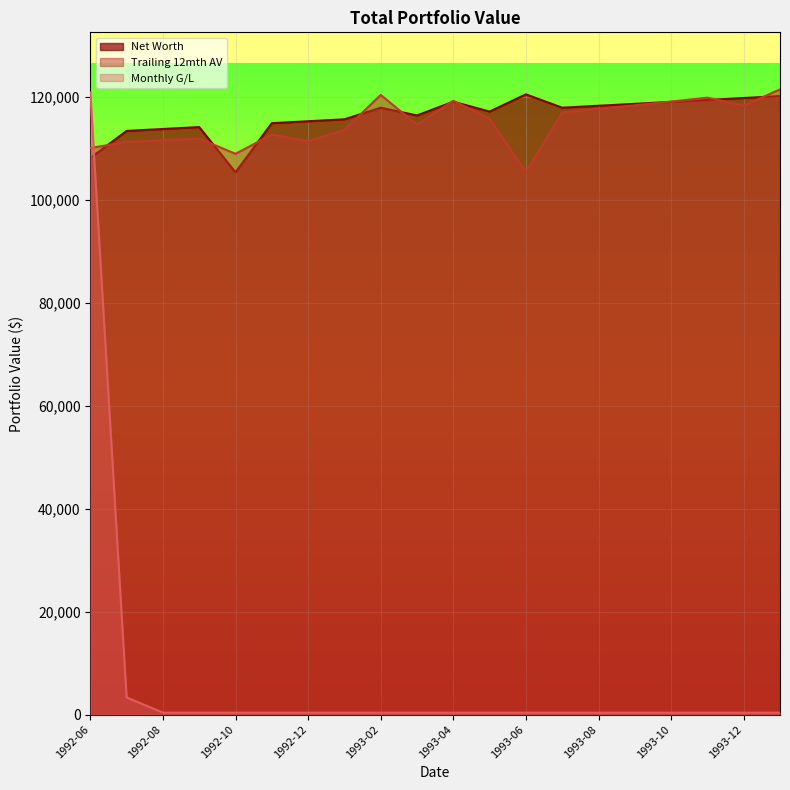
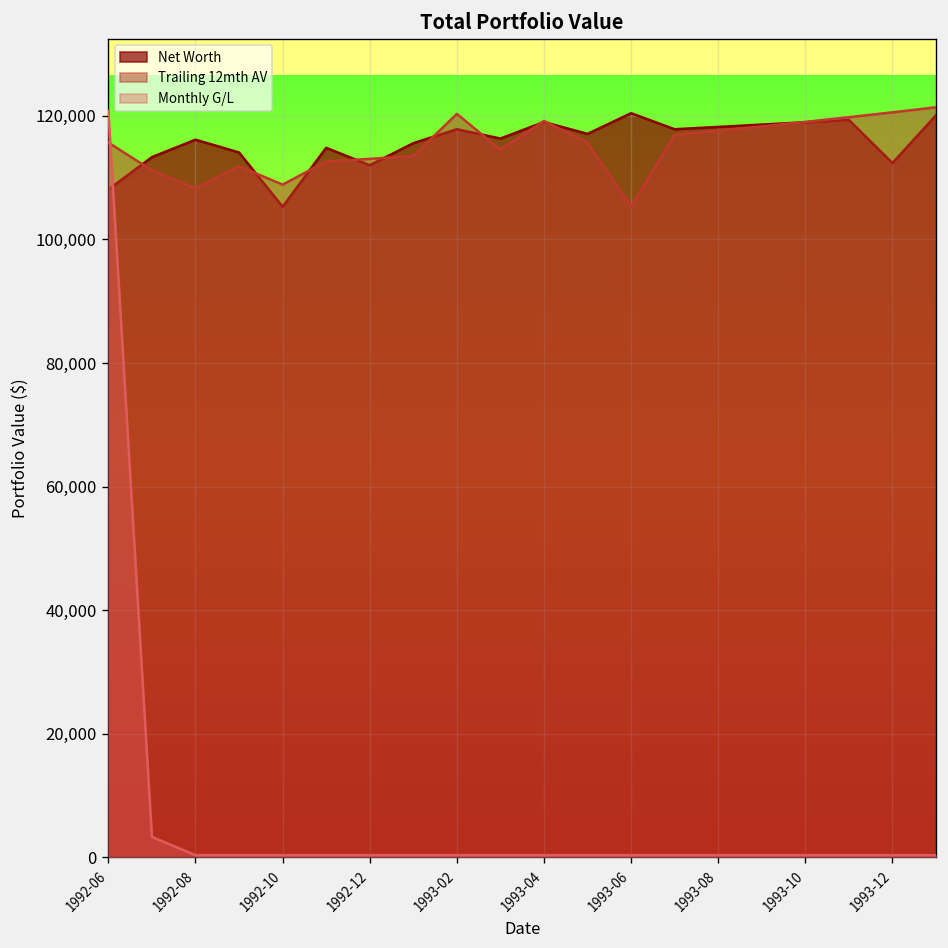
Trailing 12mth AV, 1992-06: 110,000 -> 116,000
Net Worth, 1992-08: 114,000 -> 116,000
Trailing 12mth AV, 1992-08: 112,000 -> 108,000
Net Worth, 1992-12: 115,000 -> 112,000
Trailing 12mth AV, 1992-12: 111,000 -> 113,000
Net Worth, 1993-12: 120,000 -> 112,000
Trailing 12mth AV, 1993-12: 118,000 -> 121,000
